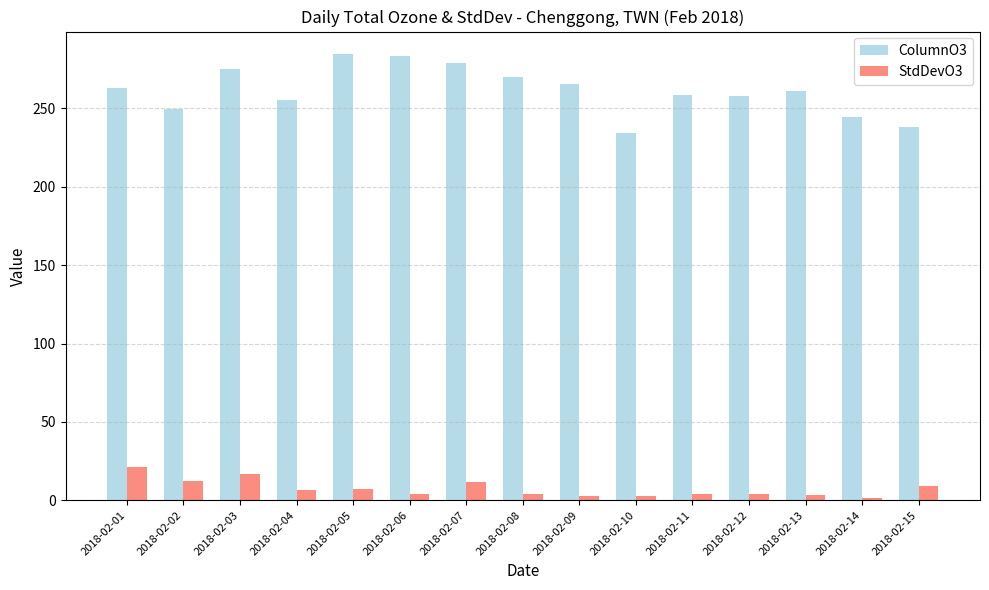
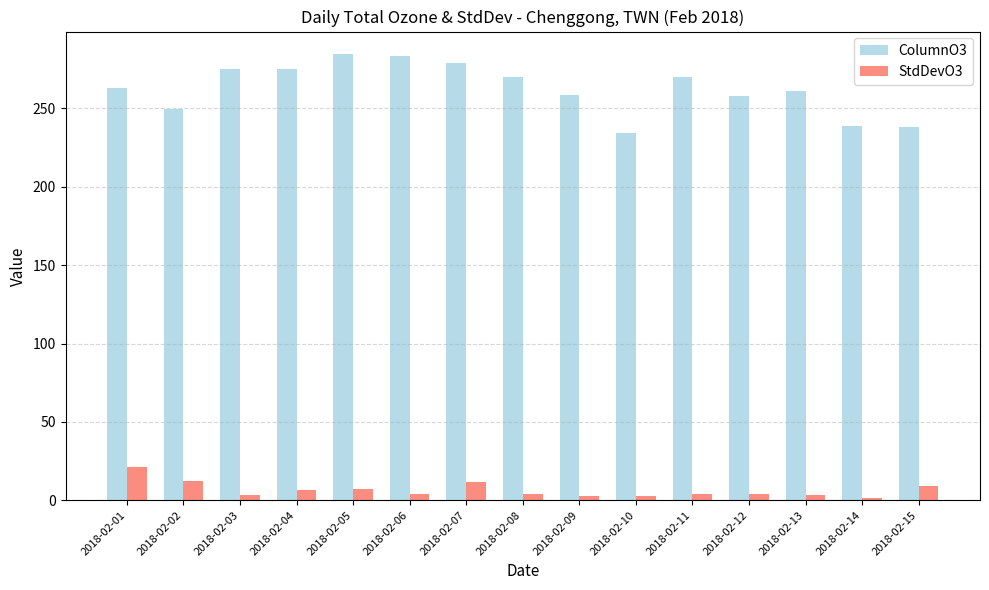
StdDevO3, 2018-02-03: 17 -> 3
ColumnO3, 2018-02-04: 256 -> 275
ColumnO3, 2018-02-09: 265 -> 258
ColumnO3, 2018-02-11: 258 -> 270
ColumnO3, 2018-02-14: 245 -> 239
